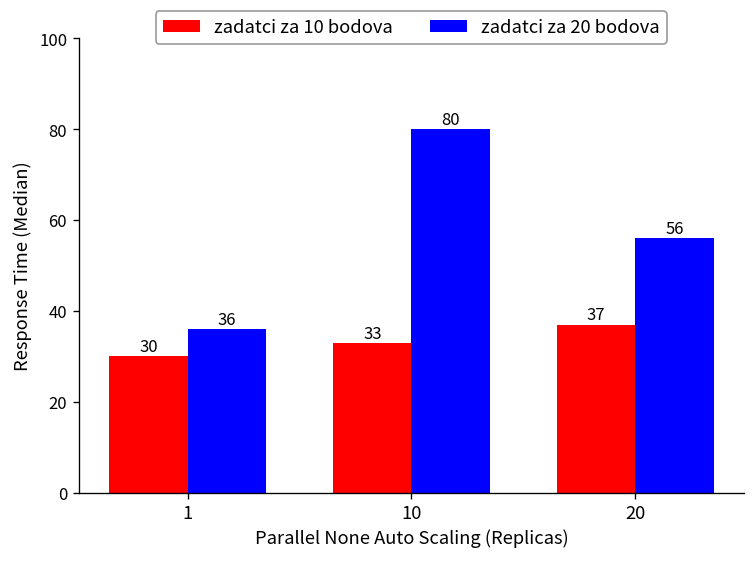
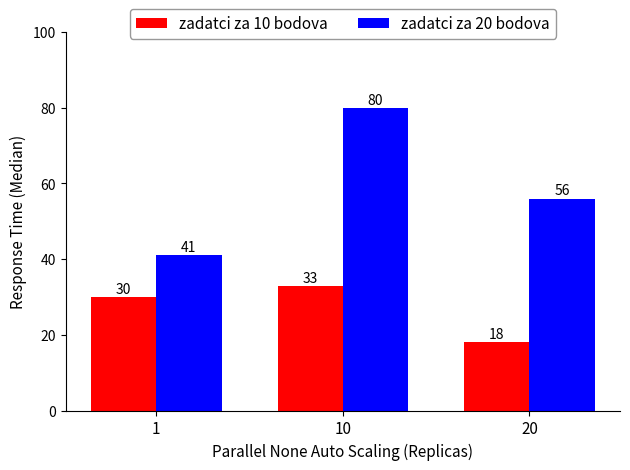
zadatci za 20 bodova, 1: 36 -> 41
zadatci za 10 bodova, 20: 37 -> 18
